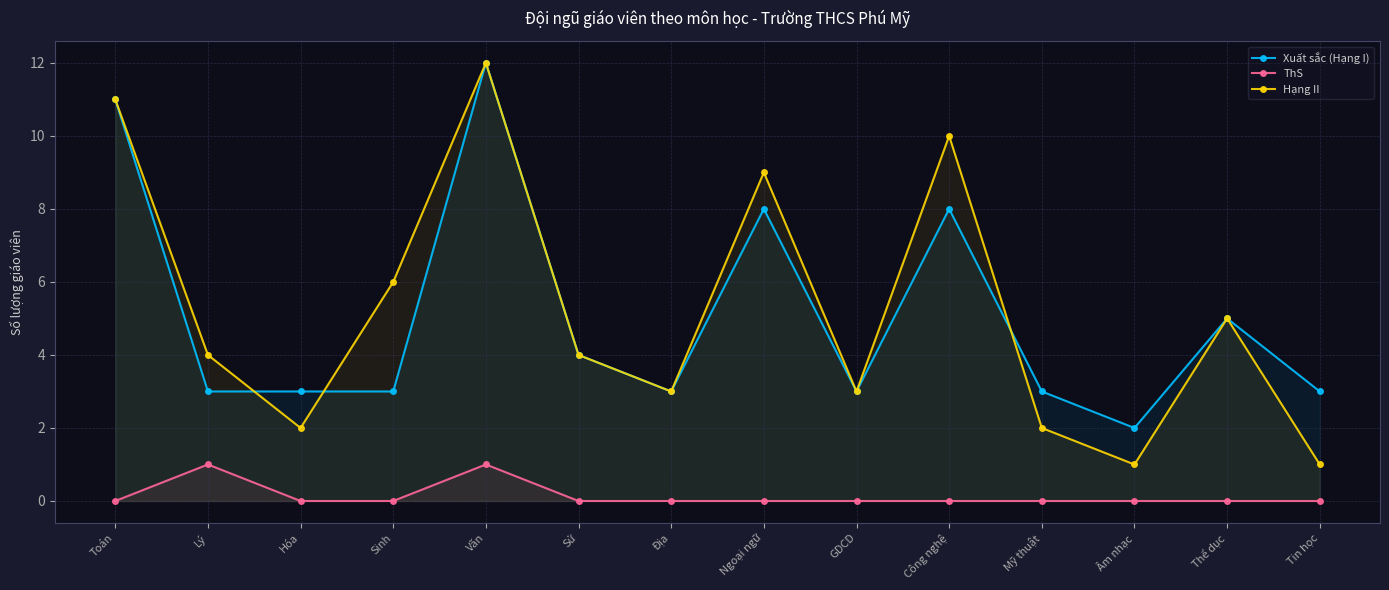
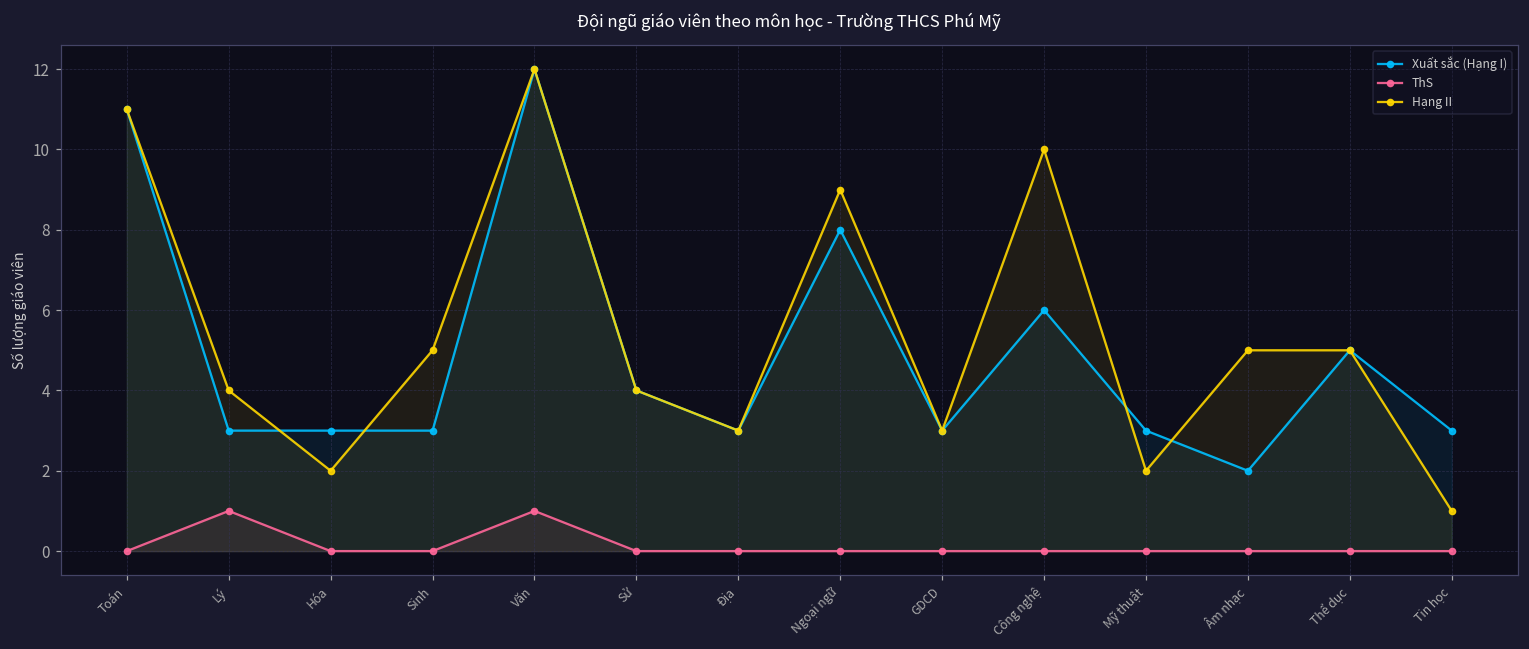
Hạng II, Sinh: 6 -> 5
Xuất sắc (Hạng I), Công nghệ: 8 -> 6
Hạng II, Âm nhạc: 1 -> 5
